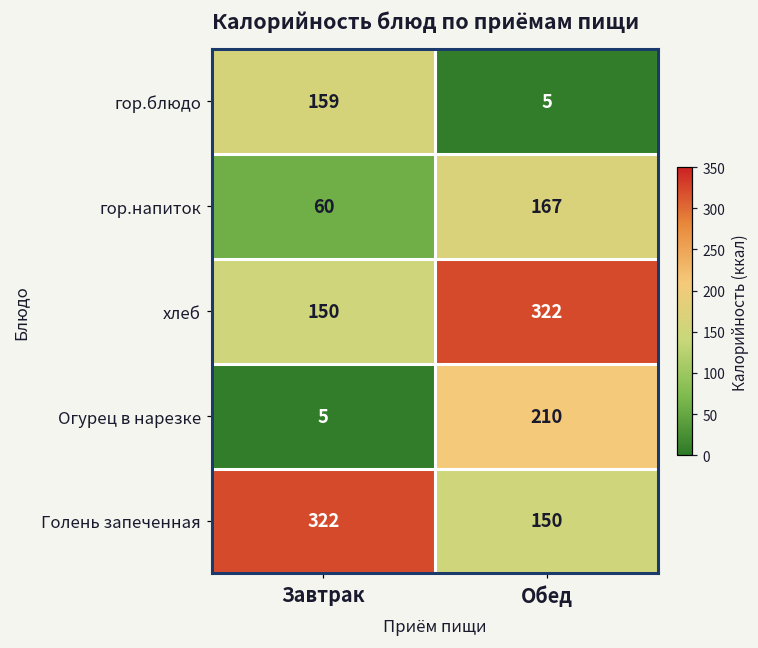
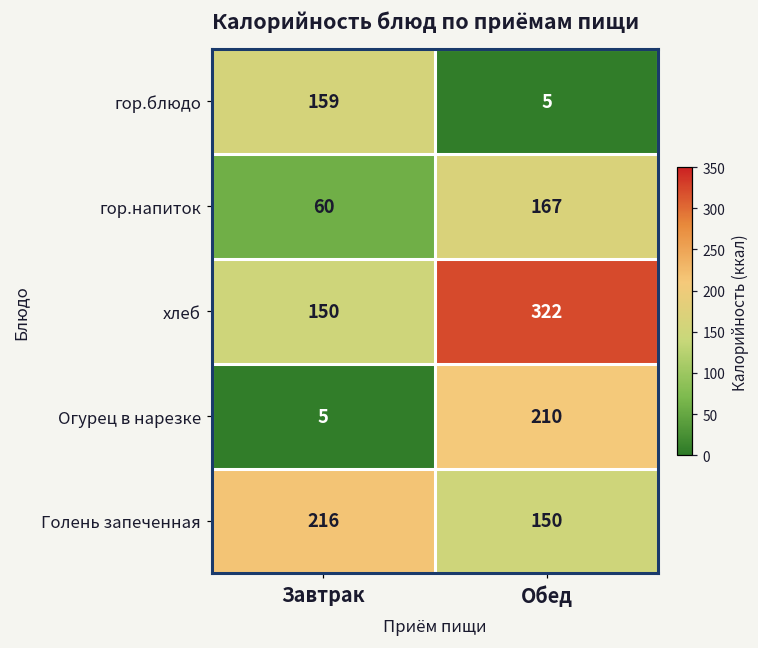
Голень запеченная, Завтрак: 322 -> 216
